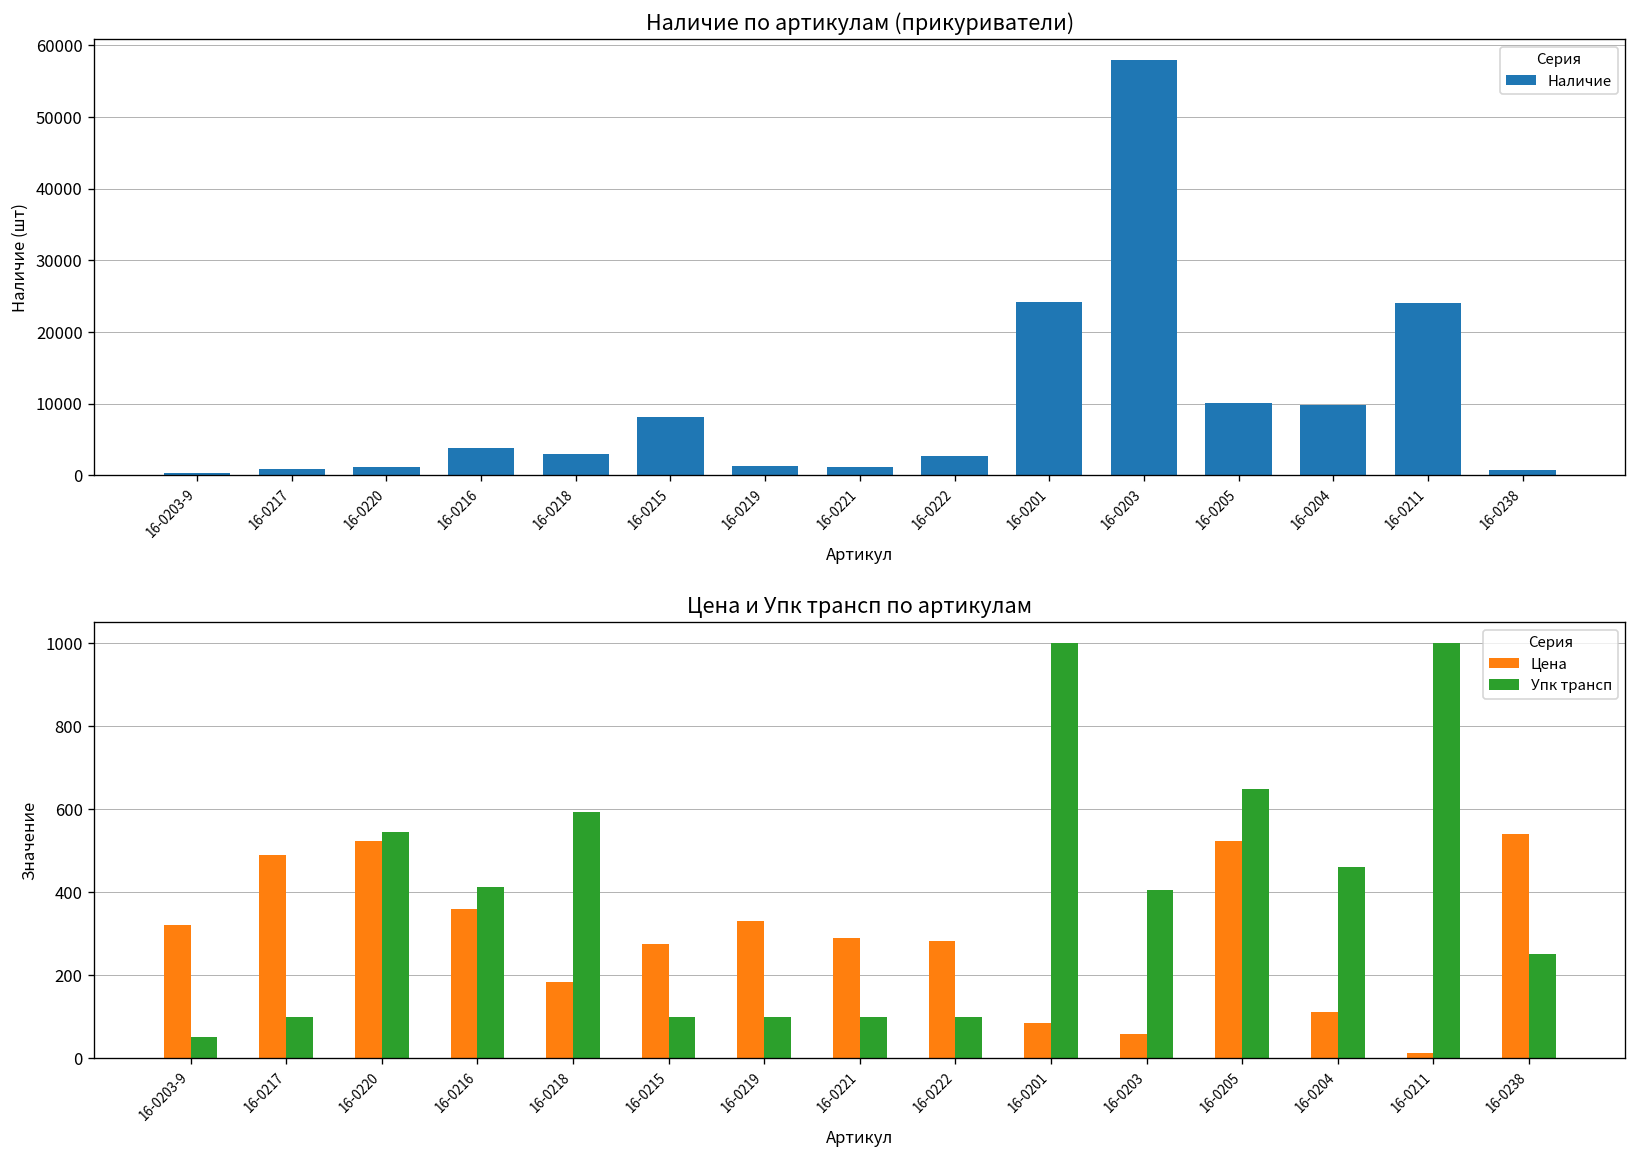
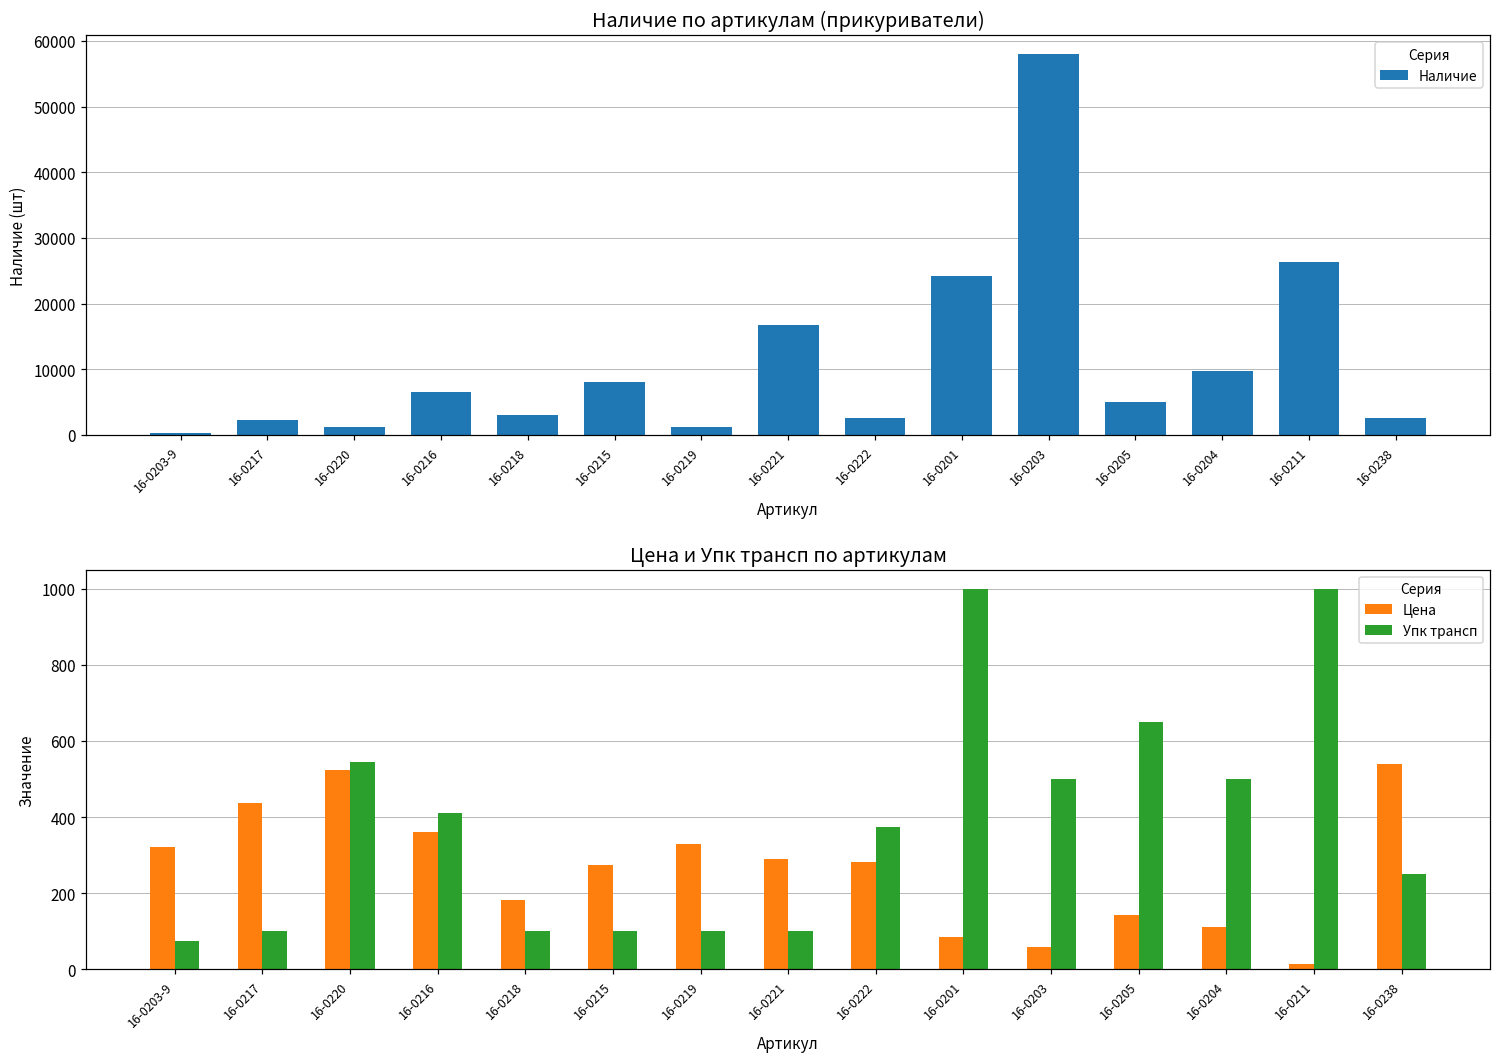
Наличие по артикулам (прикуриватели), 16-0217: 1000 -> 2000
Наличие по артикулам (прикуриватели), 16-0216: 4000 -> 7000
Наличие по артикулам (прикуриватели), 16-0221: 1000 -> 17000
Наличие по артикулам (прикуриватели), 16-0205: 10000 -> 5000
Наличие по артикулам (прикуриватели), 16-0211: 24000 -> 26000
Наличие по артикулам (прикуриватели), 16-0238: 1000 -> 3000
Цена и Упк трансп по артикулам, Упк трансп, 16-0203-9: 50 -> 80
Цена и Упк трансп по артикулам, Цена, 16-0217: 490 -> 440
Цена и Упк трансп по артикулам, Упк трансп, 16-0218: 590 -> 100
Цена и Упк трансп по артикулам, Упк трансп, 16-0222: 100 -> 370
Цена и Упк трансп по артикулам, Упк трансп, 16-0203: 410 -> 500
Цена и Упк трансп по артикулам, Цена, 16-0205: 520 -> 140
Цена и Упк трансп по артикулам, Упк трансп, 16-0204: 460 -> 500
